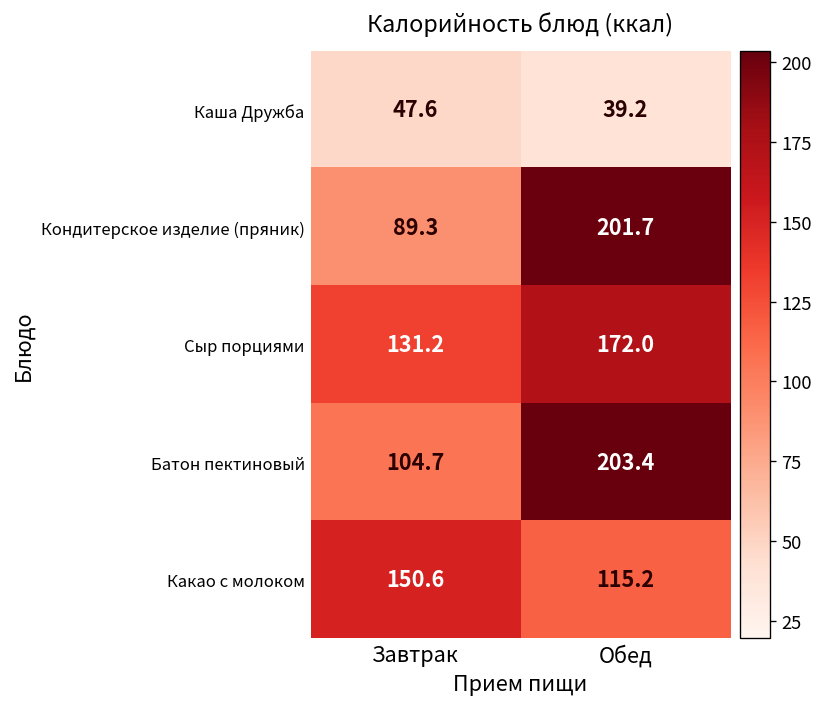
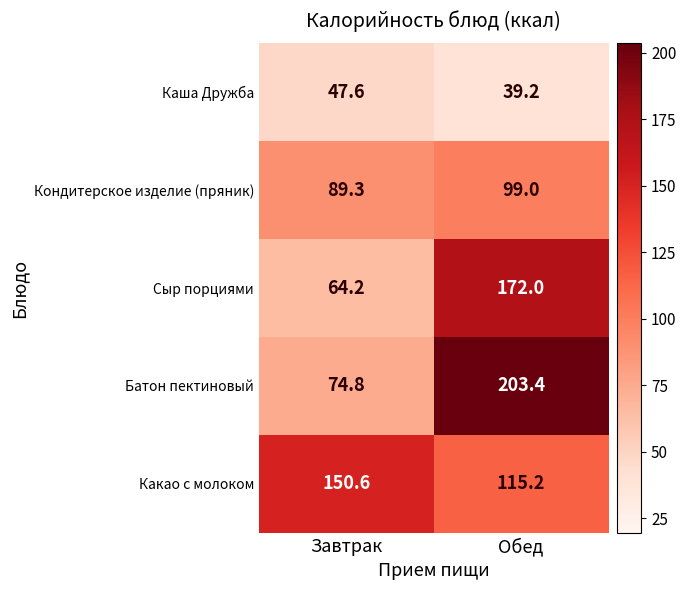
Кондитерское изделие (пряник), Обед: 201.7 -> 99.0
Сыр порциями, Завтрак: 131.2 -> 64.2
Батон пектиновый, Завтрак: 104.7 -> 74.8
